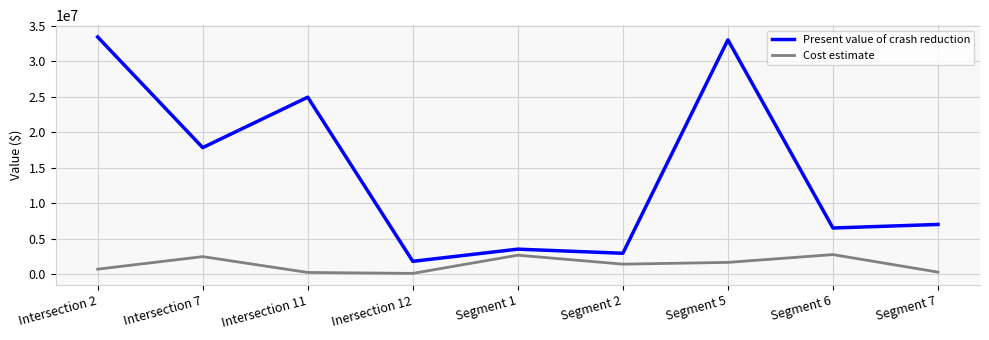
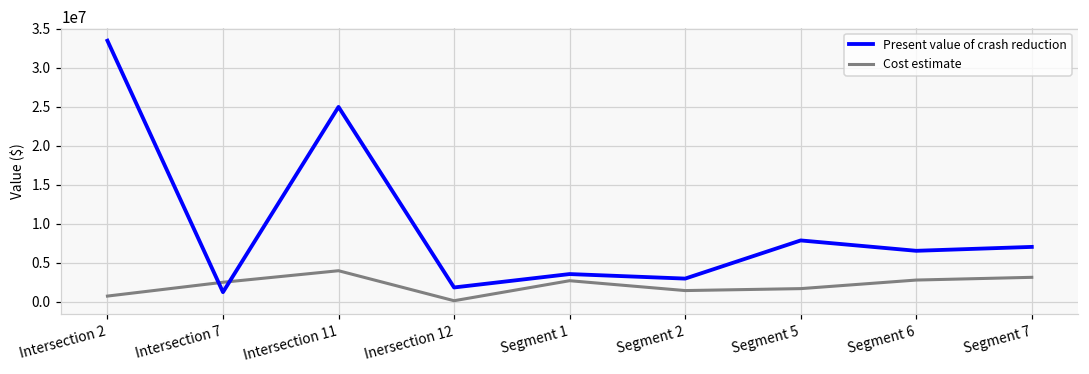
Present value of crash reduction, Intersection 7: 18000000 -> 1000000
Cost estimate, Intersection 11: 0 -> 4000000
Present value of crash reduction, Segment 5: 33000000 -> 8000000
Cost estimate, Segment 7: 0 -> 3000000
